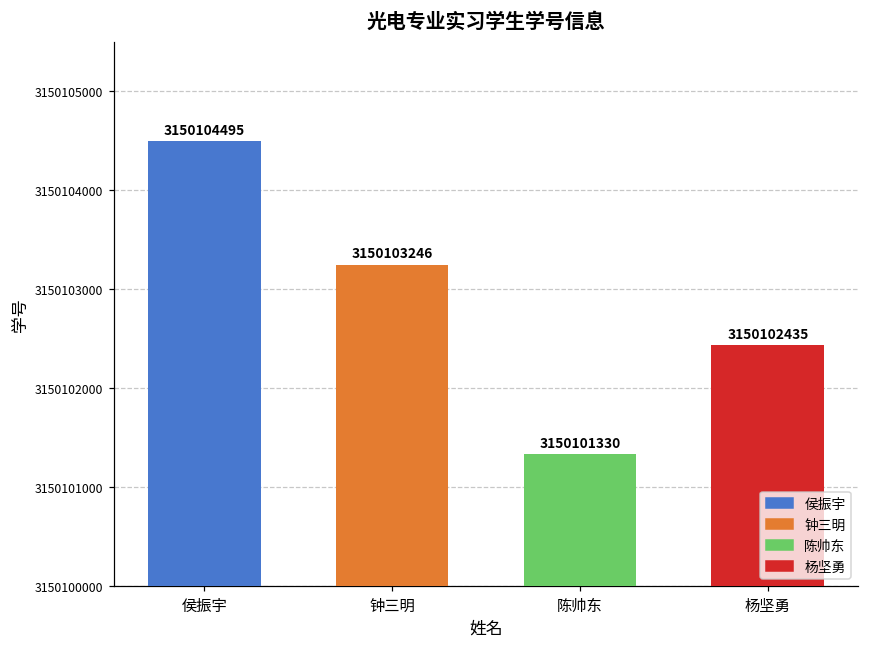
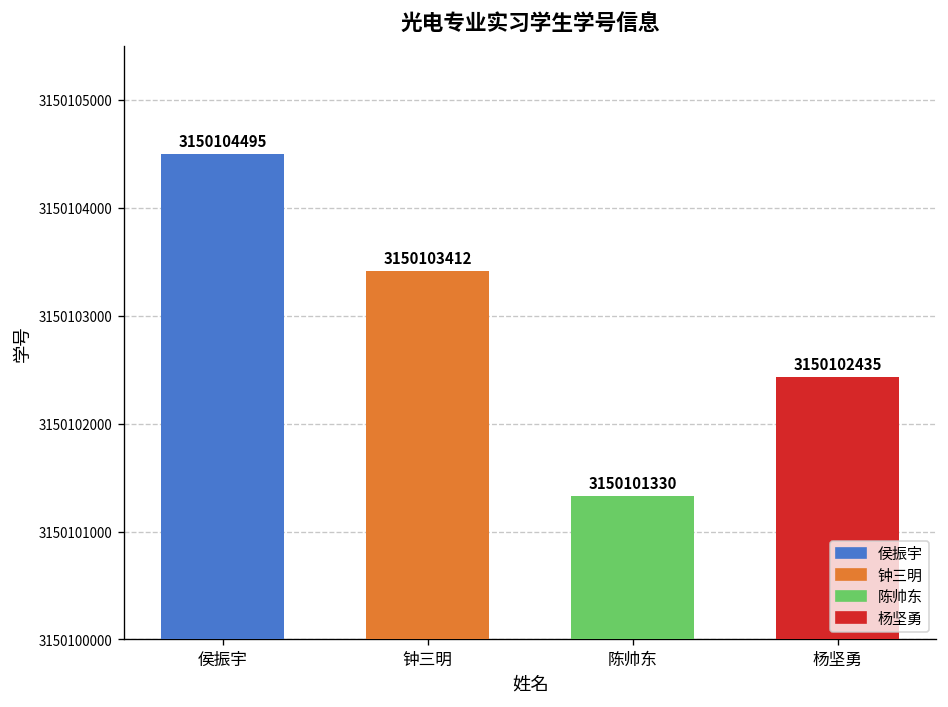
钟三明: 3150103246 -> 3150103412
